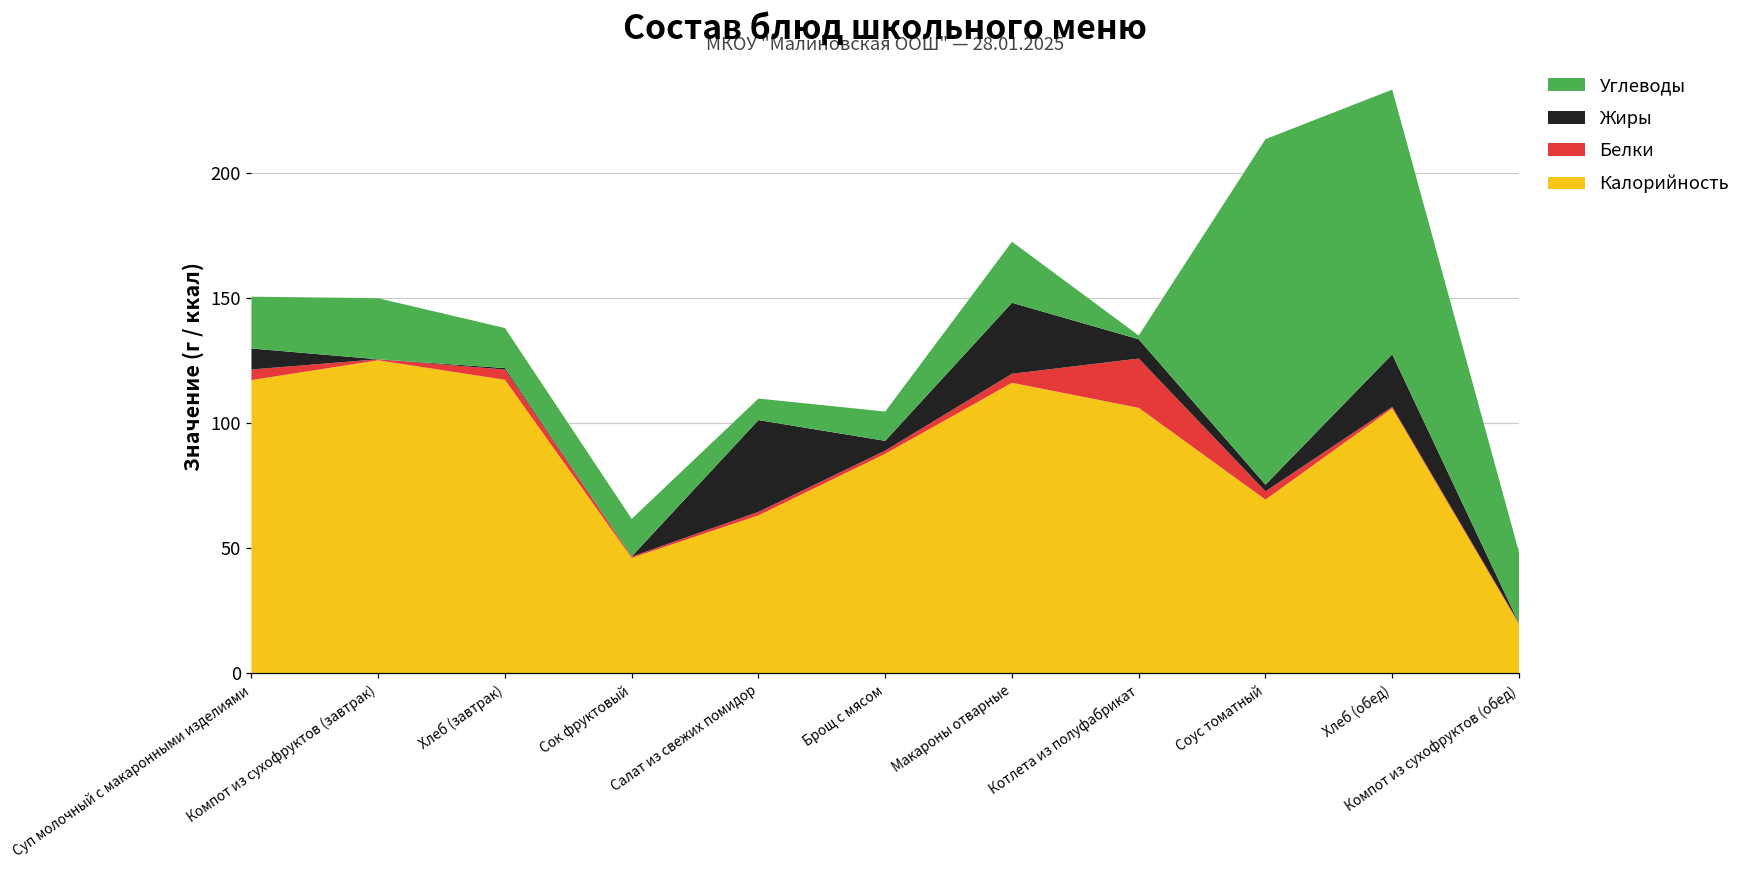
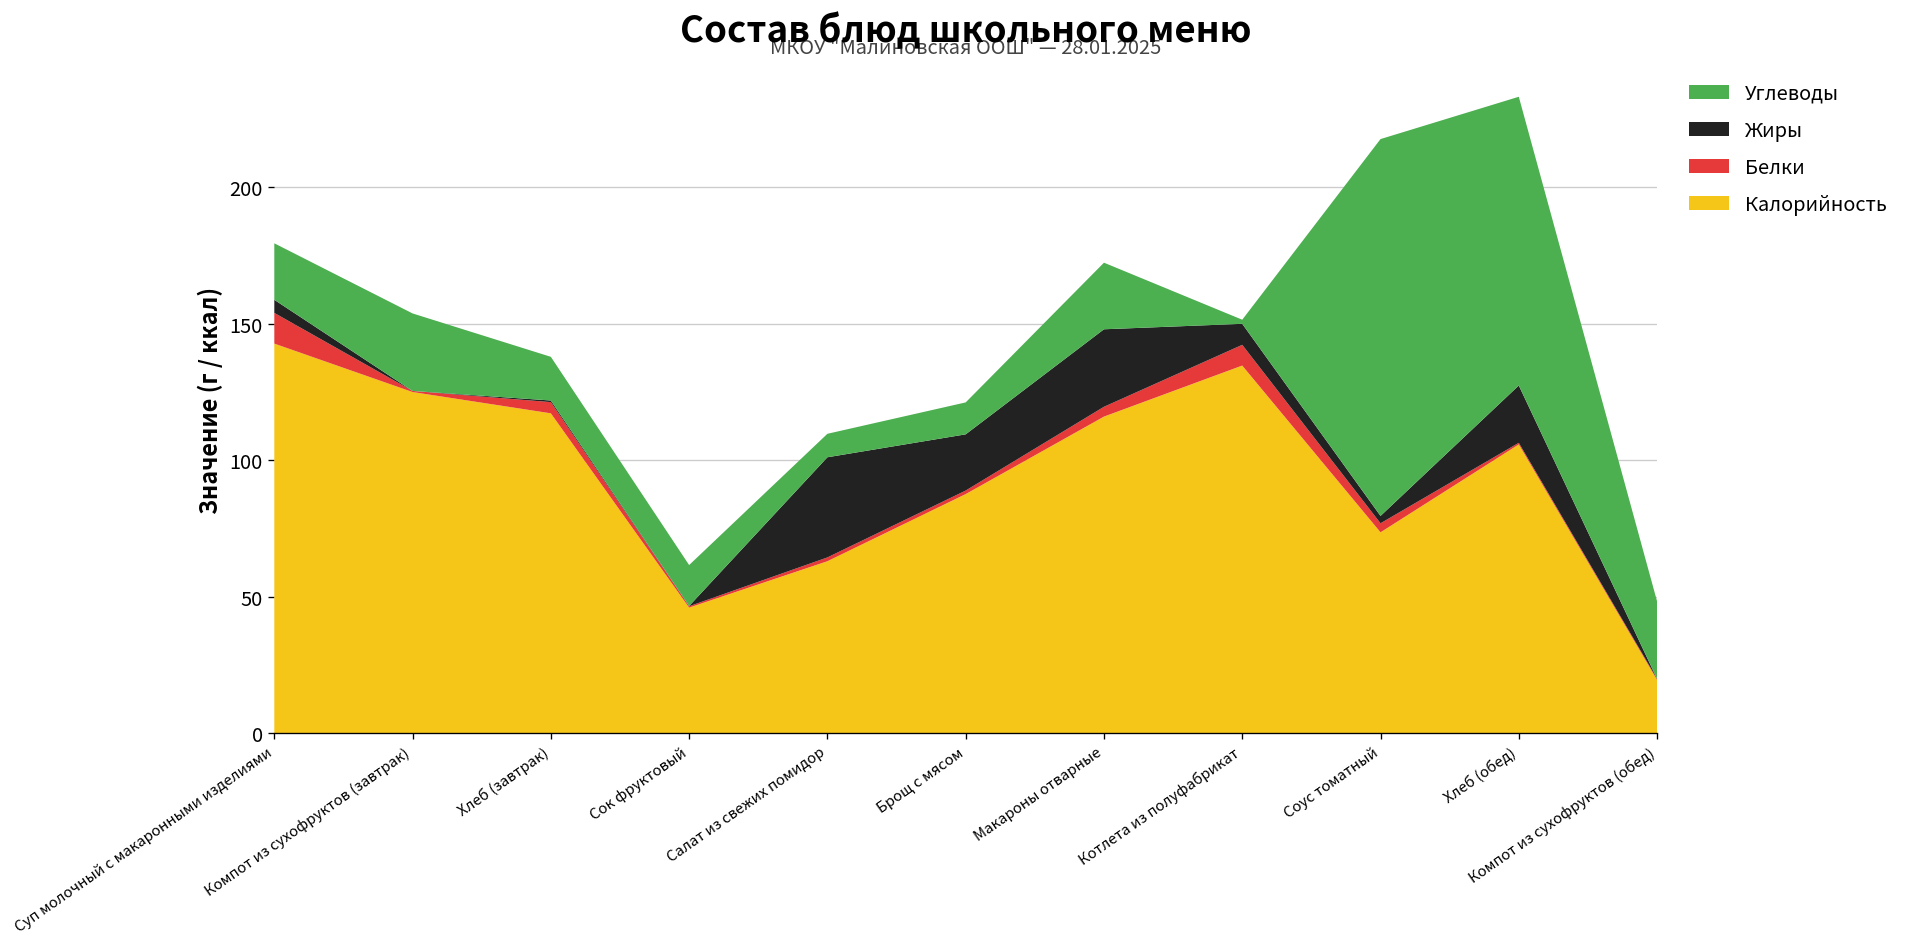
Калорийность, Суп молочный с макаронными изделиями: 117 -> 143
Белки, Суп молочный с макаронными изделиями: 4 -> 11
Жиры, Суп молочный с макаронными изделиями: 8 -> 5
Углеводы, Компот из сухофруктов (завтрак): 24 -> 28
Жиры, Брощ с мясом: 4 -> 21
Калорийность, Котлета из полуфабрикат: 106 -> 135
Белки, Котлета из полуфабрикат: 20 -> 8
Калорийность, Соус томатный: 69 -> 74
